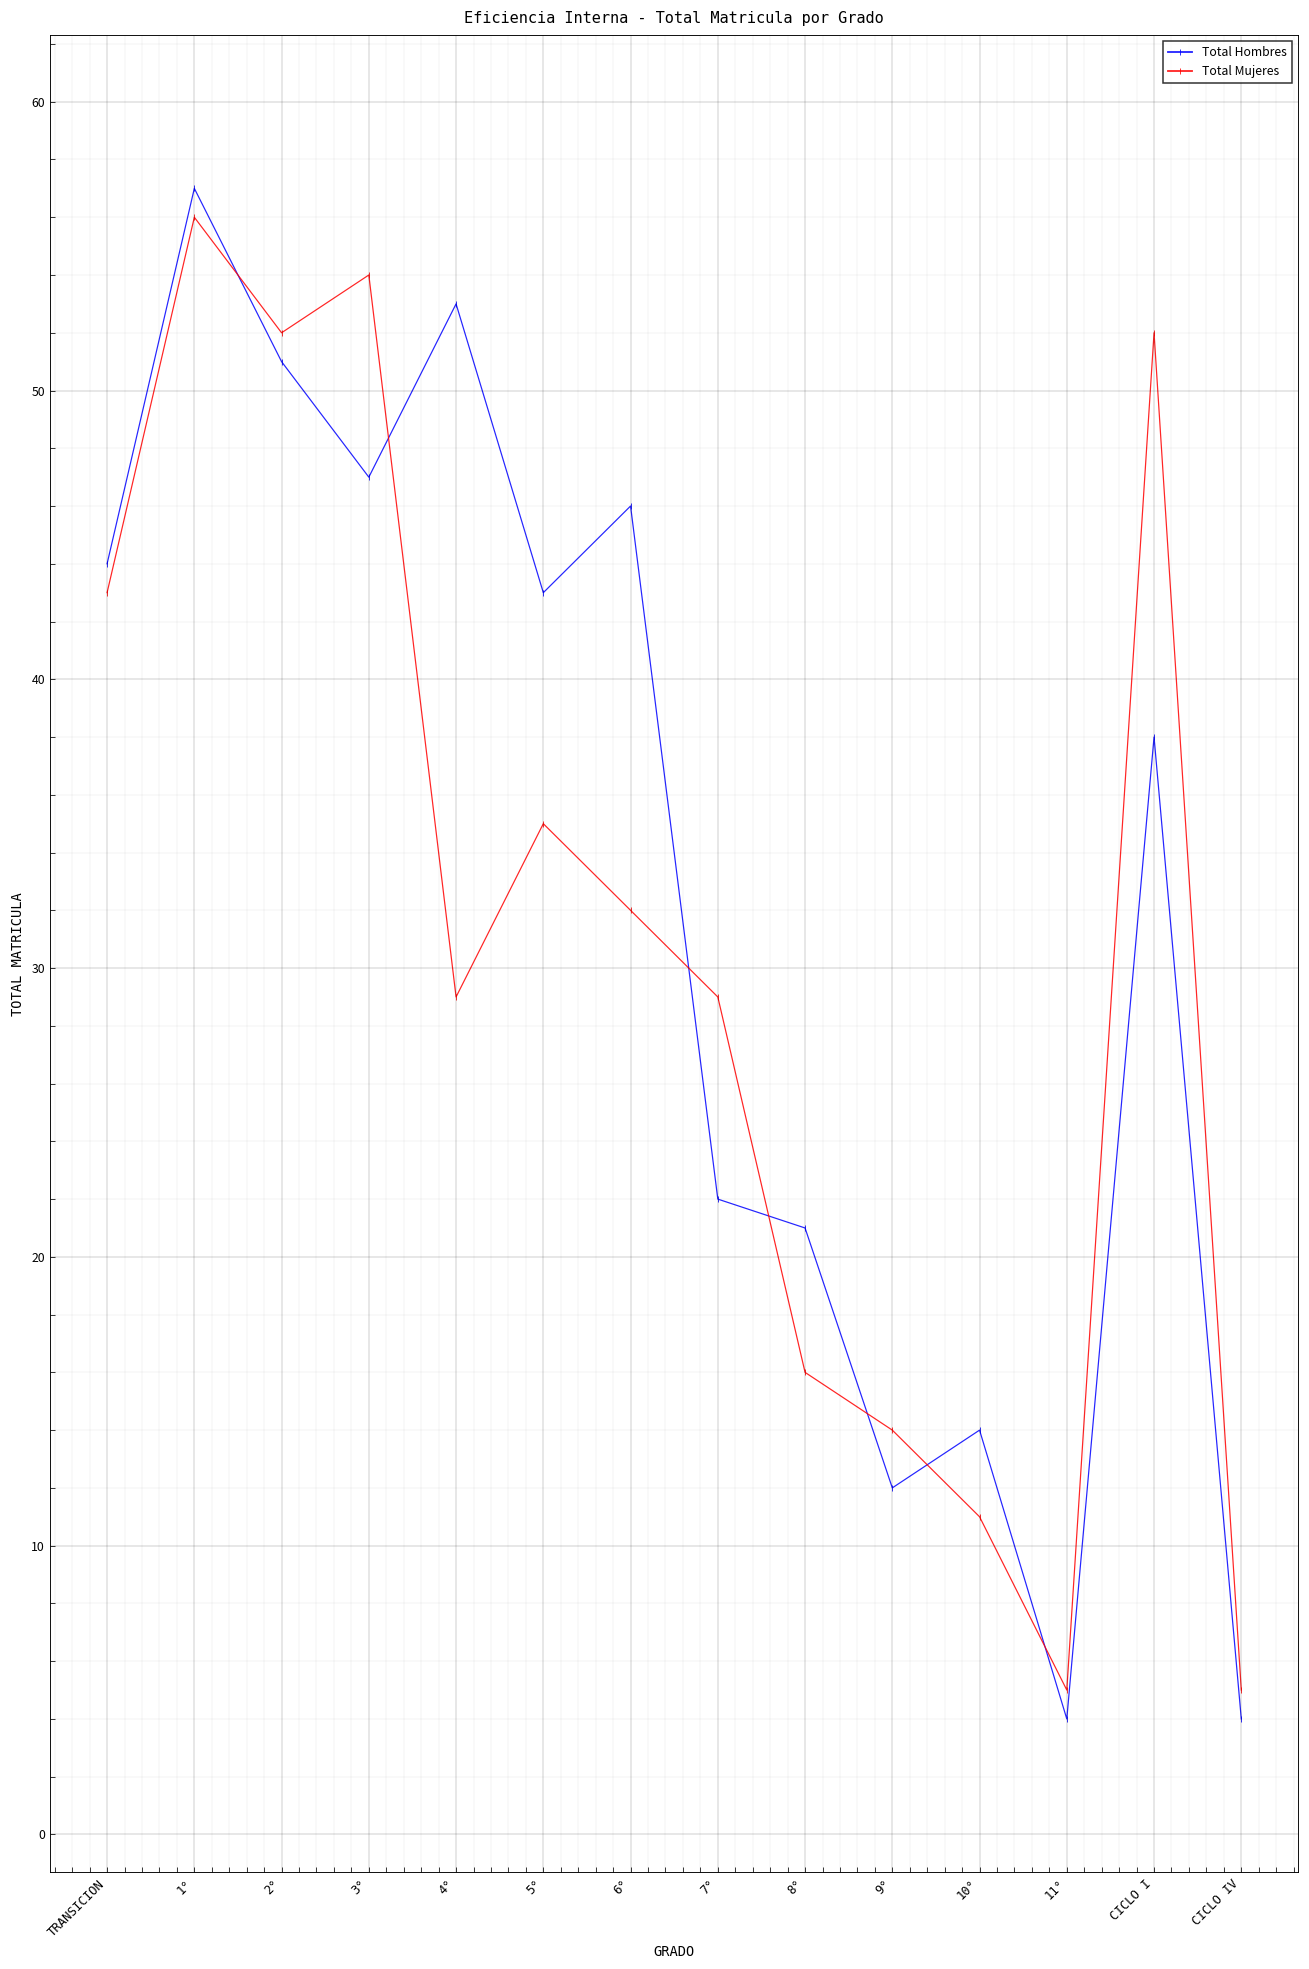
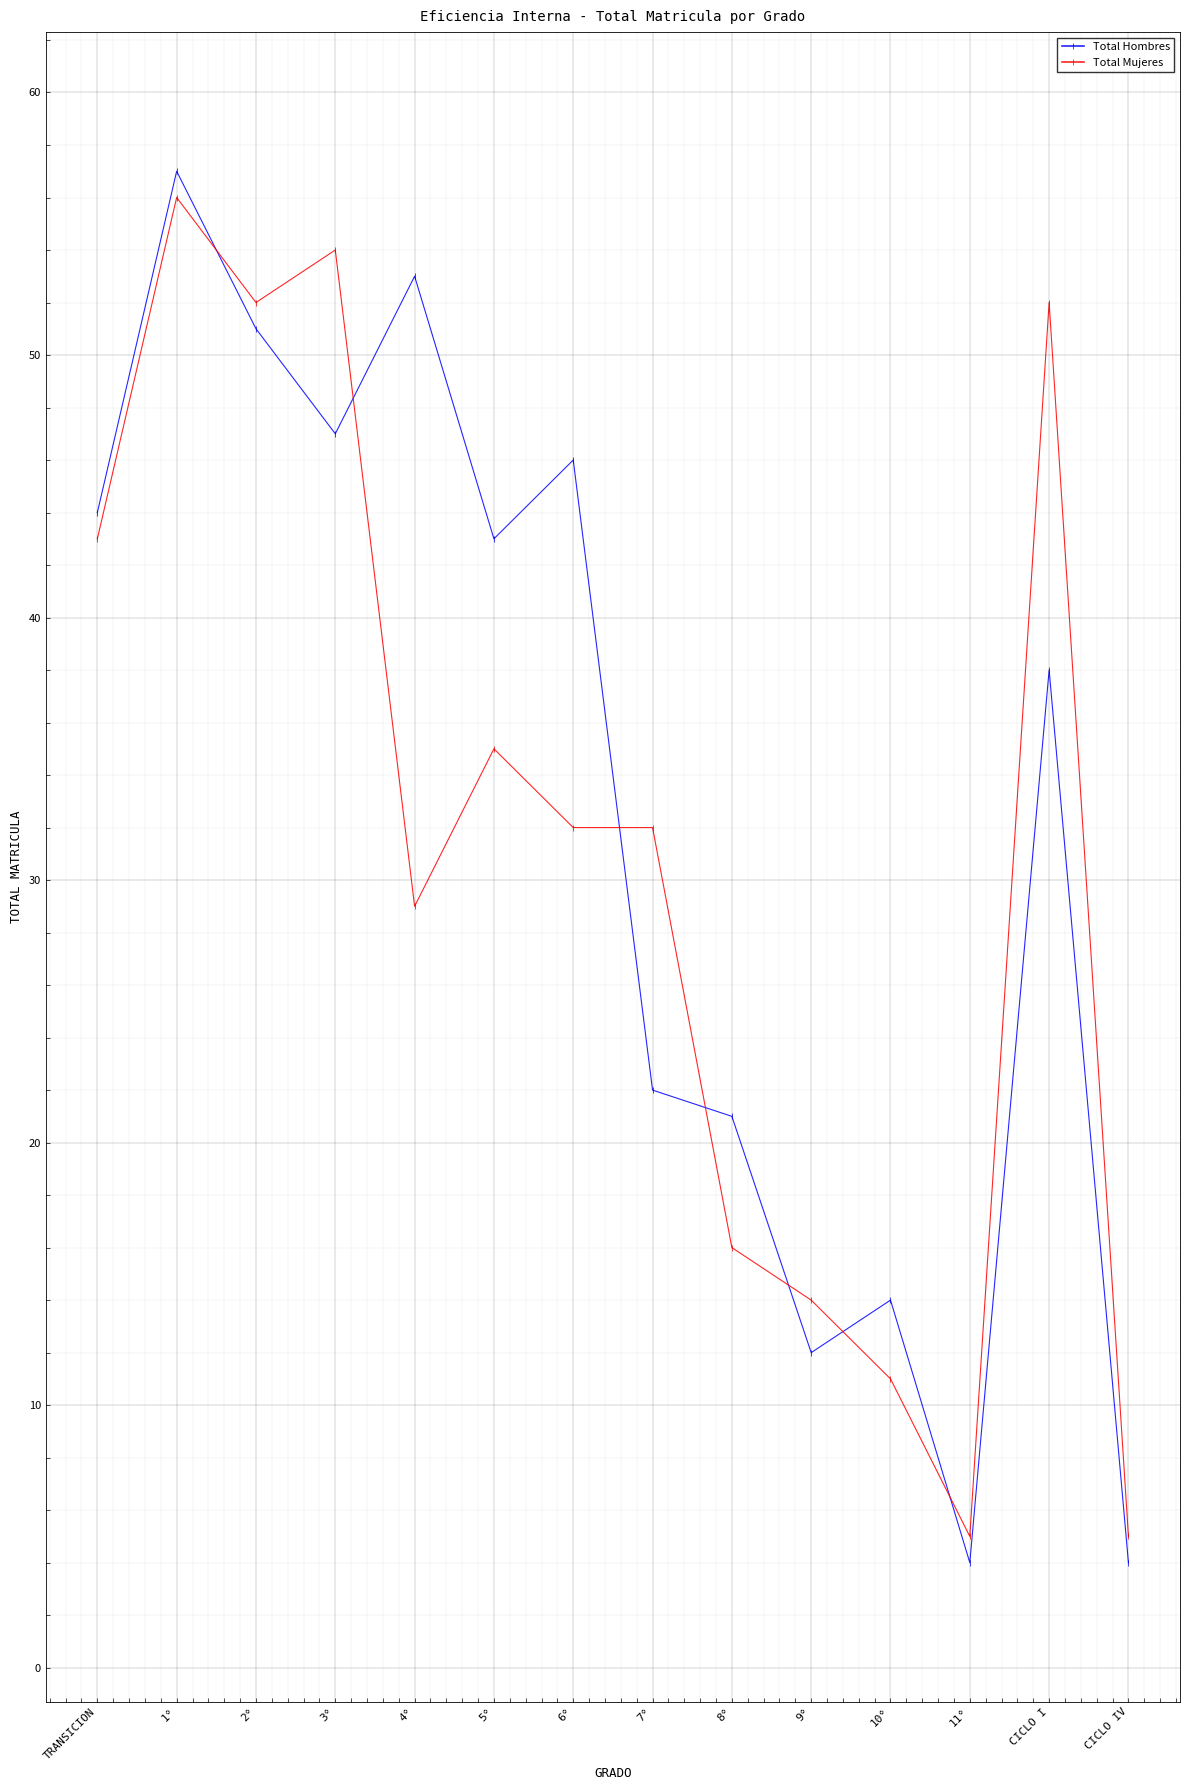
Total Mujeres, 7°: 29 -> 32
